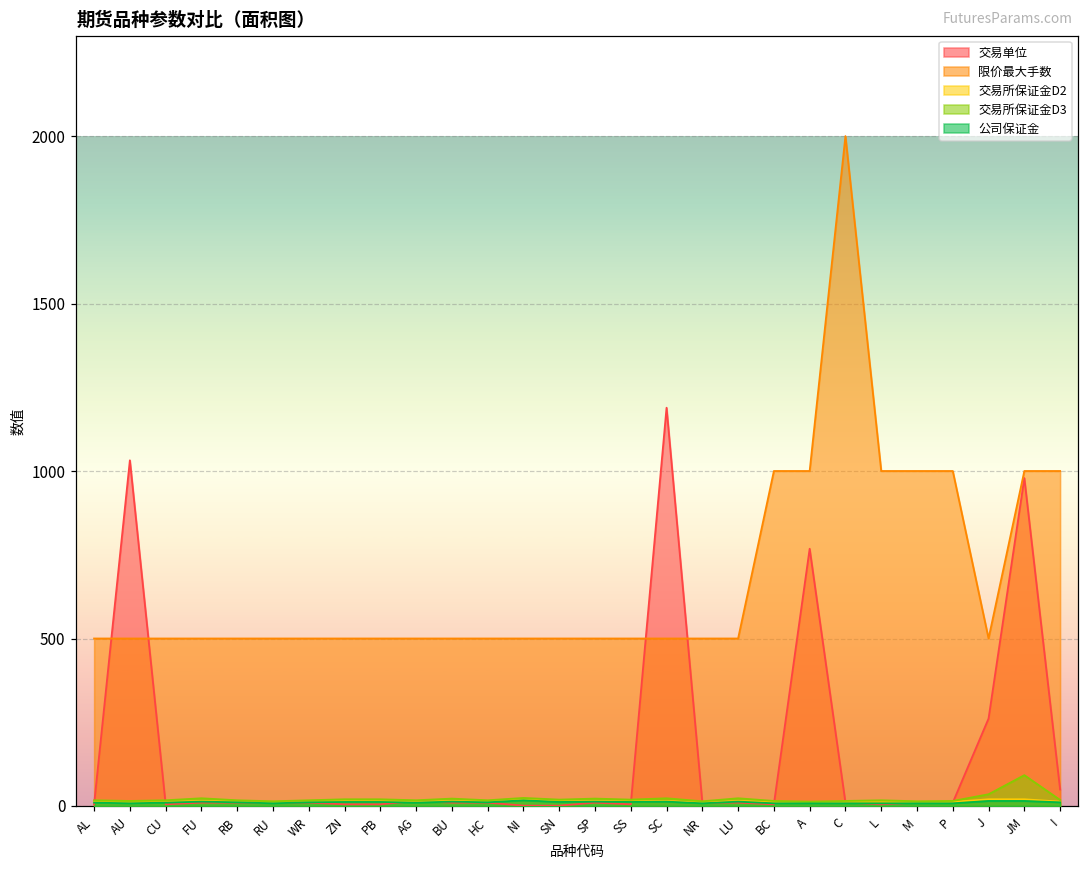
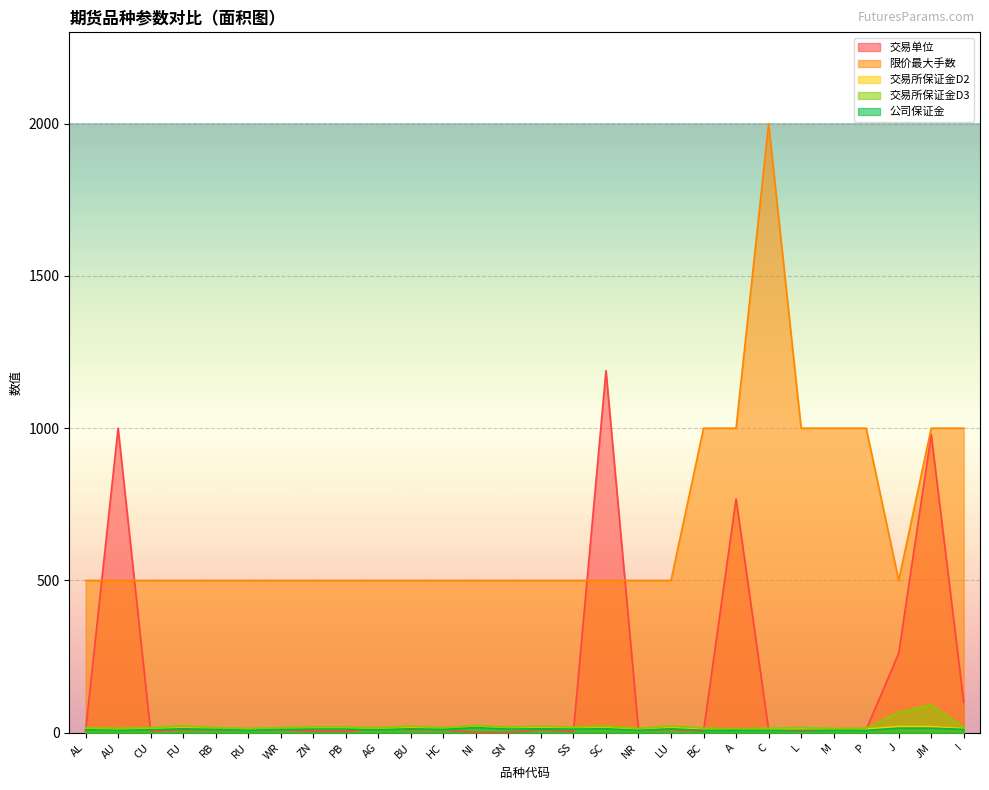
交易单位, AU: 1030 -> 1000
交易所保证金D3, J: 40 -> 70
交易单位, I: 50 -> 100
